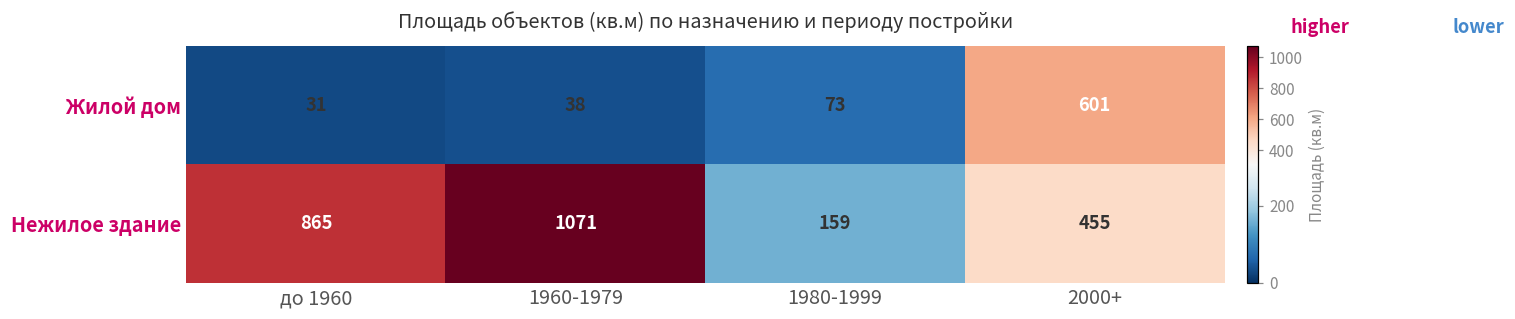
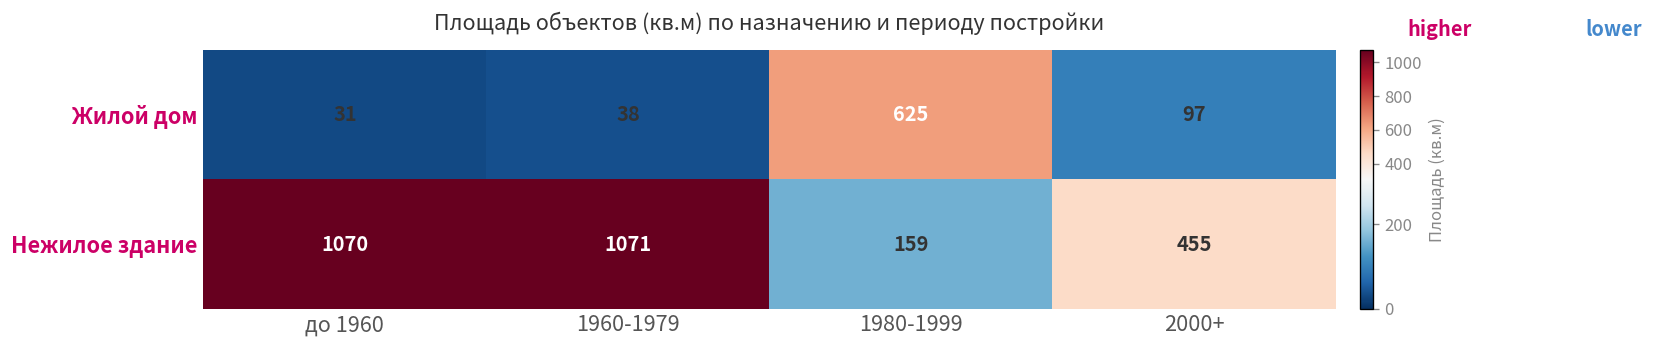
Жилой дом, 1980-1999: 73 -> 625
Жилой дом, 2000+: 601 -> 97
Нежилое здание, до 1960: 865 -> 1070
